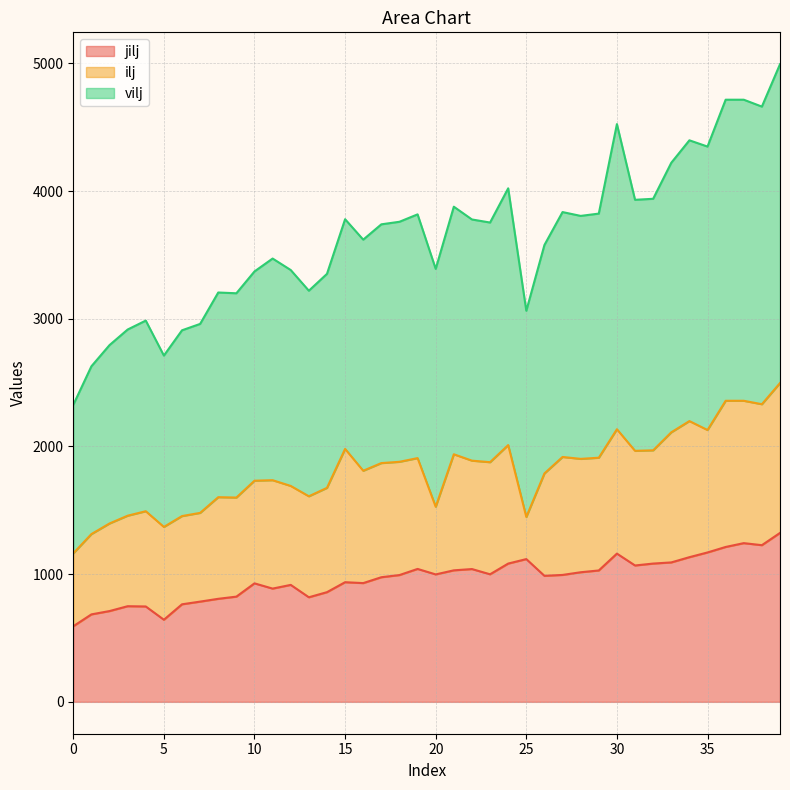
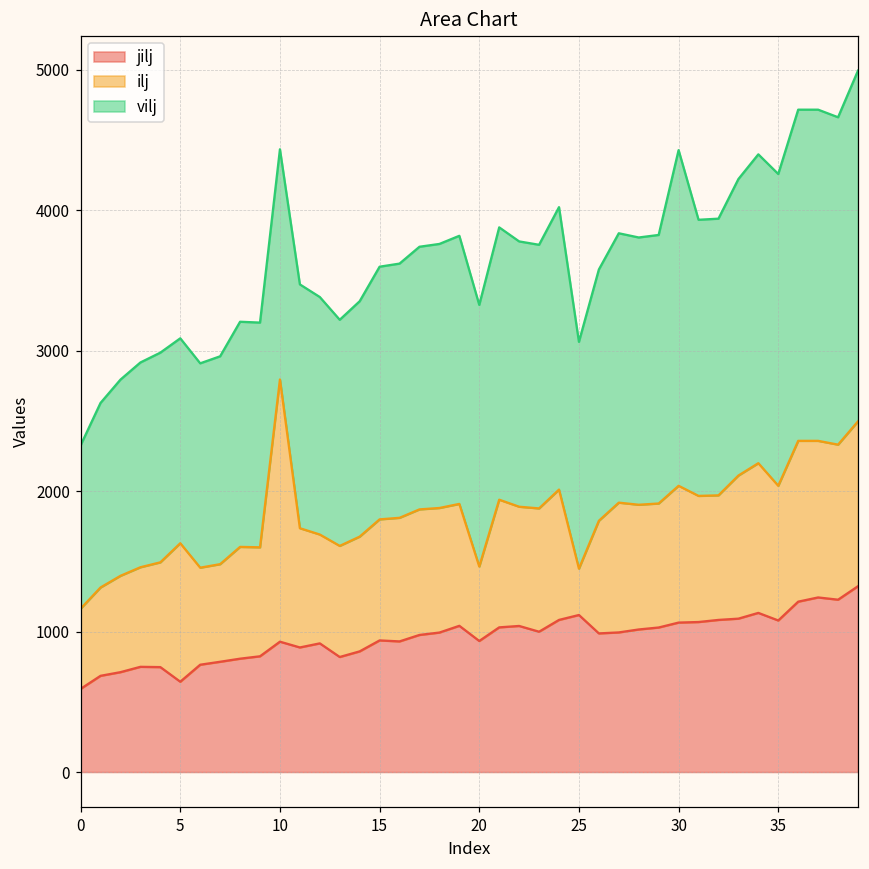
ilj, 5: 730 -> 990
vilj, 5: 1340 -> 1460
ilj, 10: 800 -> 1870
ilj, 15: 1040 -> 860
jilj, 20: 1000 -> 930
jilj, 30: 1160 -> 1060
jilj, 35: 1170 -> 1080
